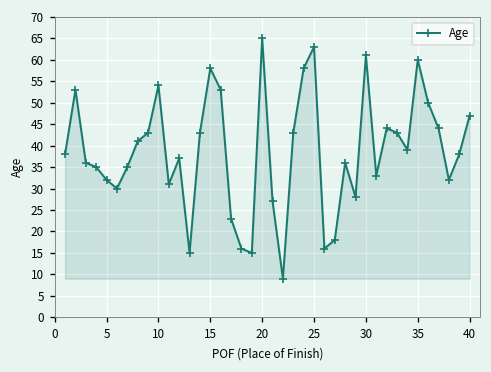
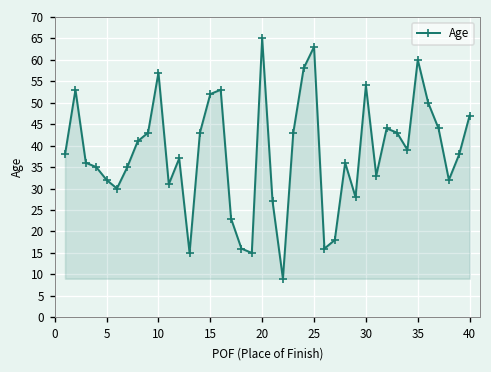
10: 54 -> 57
15: 58 -> 52
30: 61 -> 54
